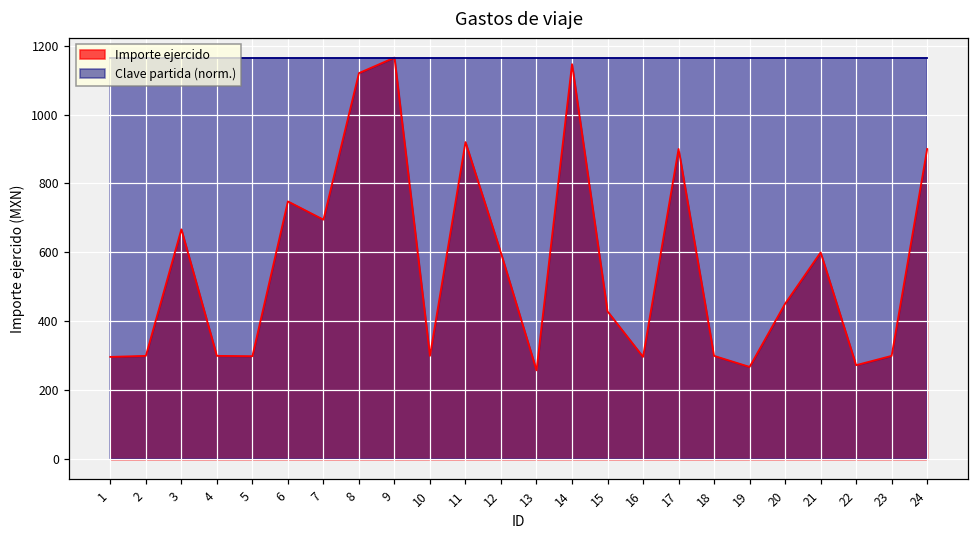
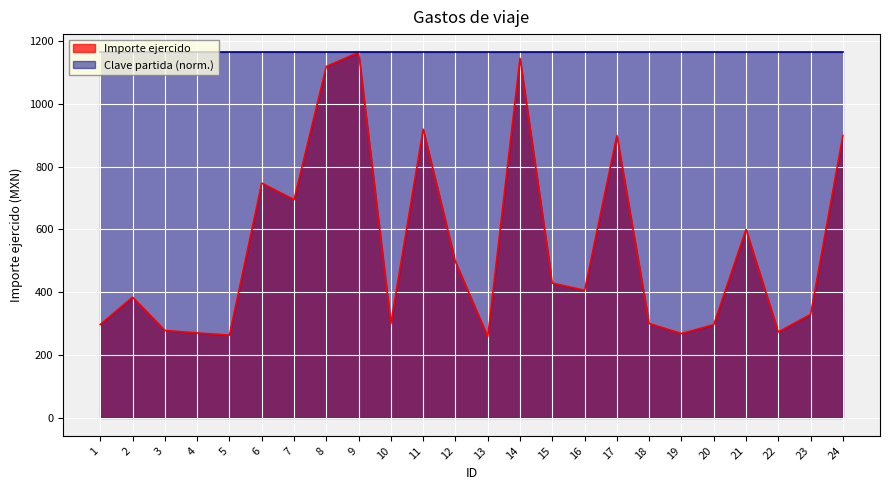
Importe ejercido, 2: 300 -> 380
Importe ejercido, 3: 670 -> 280
Importe ejercido, 4: 300 -> 270
Importe ejercido, 5: 300 -> 260
Importe ejercido, 12: 600 -> 500
Importe ejercido, 16: 300 -> 410
Importe ejercido, 20: 450 -> 300
Importe ejercido, 23: 300 -> 330
